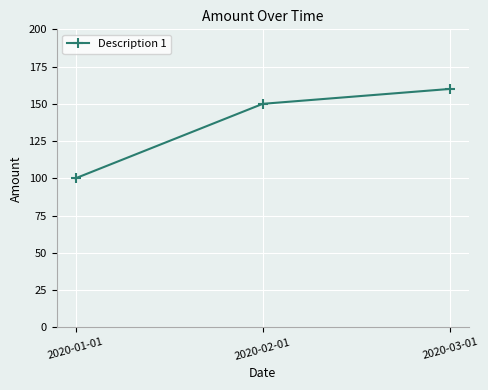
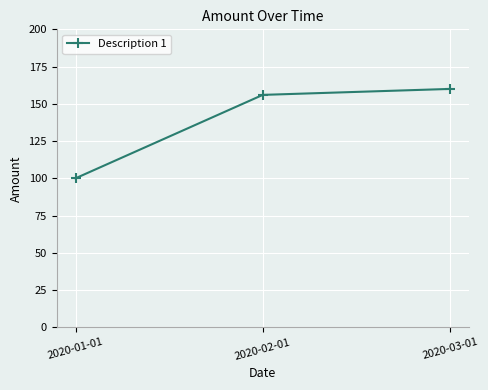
2020-02-01: 150 -> 156
